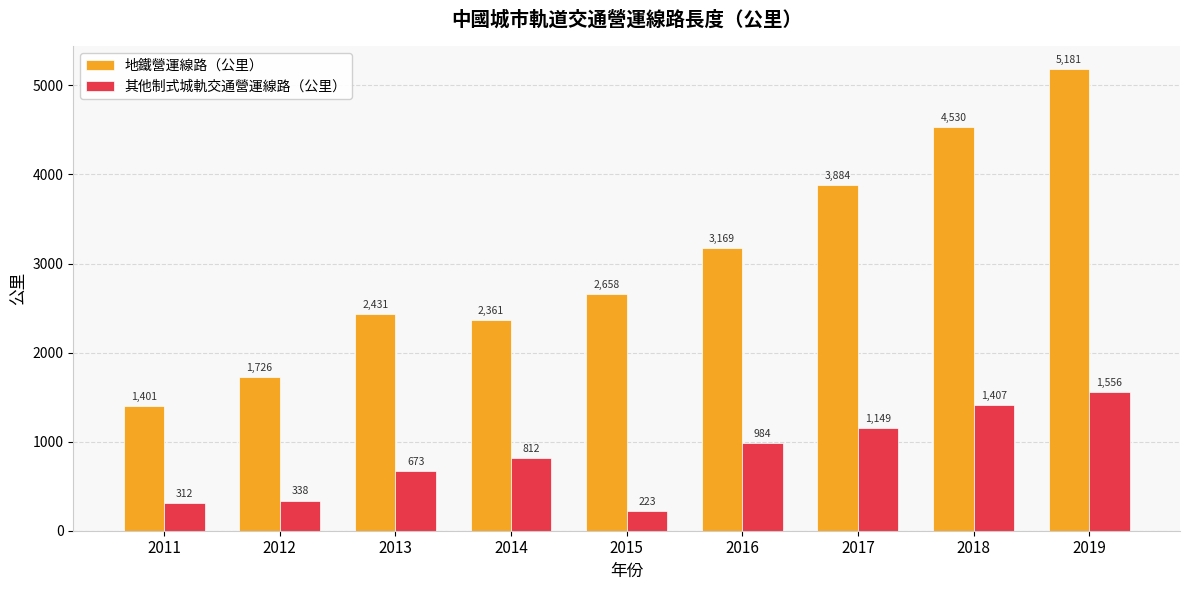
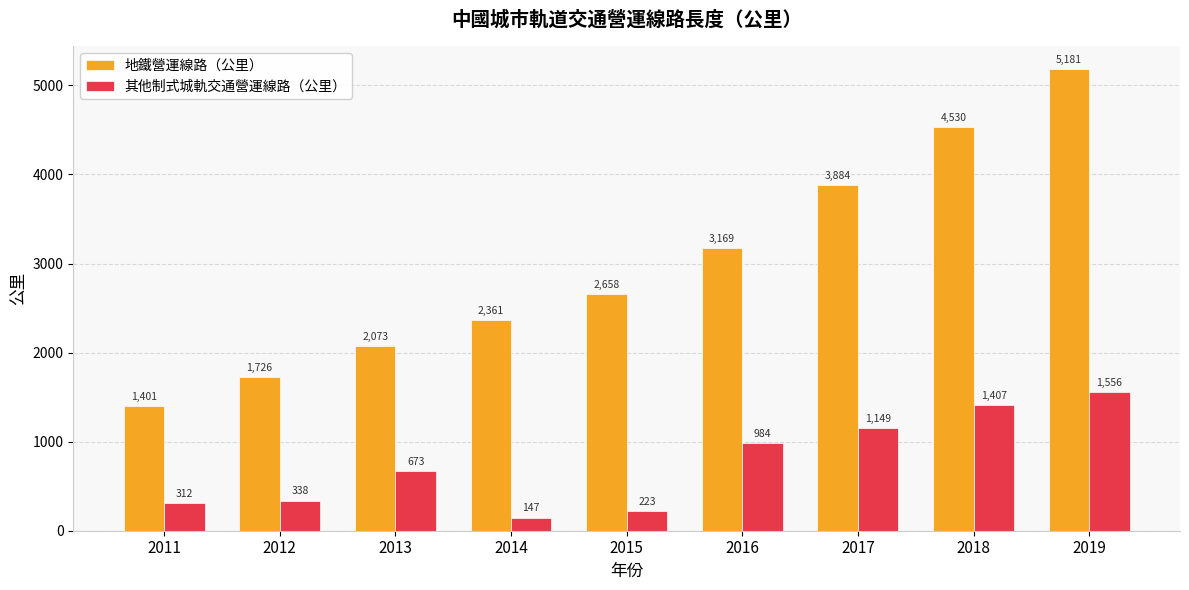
地鐵營運線路（公里）, 2013: 2,431 -> 2,073
其他制式城軌交通營運線路（公里）, 2014: 812 -> 147
